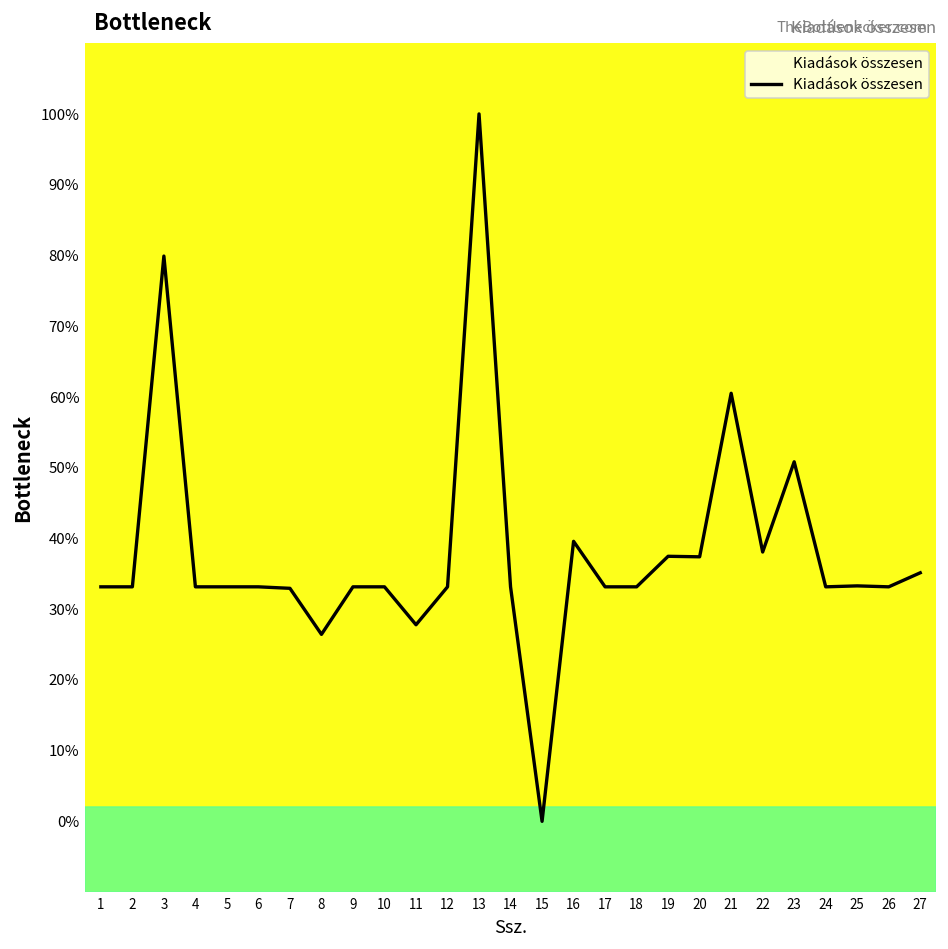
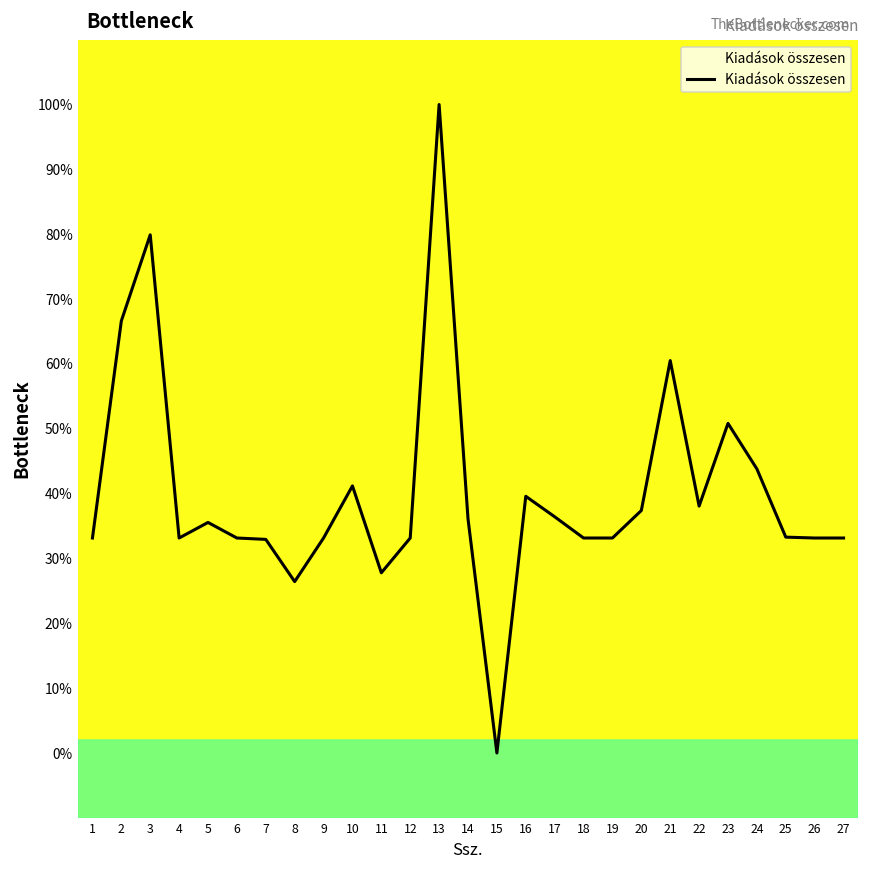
2: 33% -> 67%
5: 33% -> 36%
10: 33% -> 41%
14: 33% -> 36%
17: 33% -> 36%
19: 37% -> 33%
24: 33% -> 44%
27: 35% -> 33%
